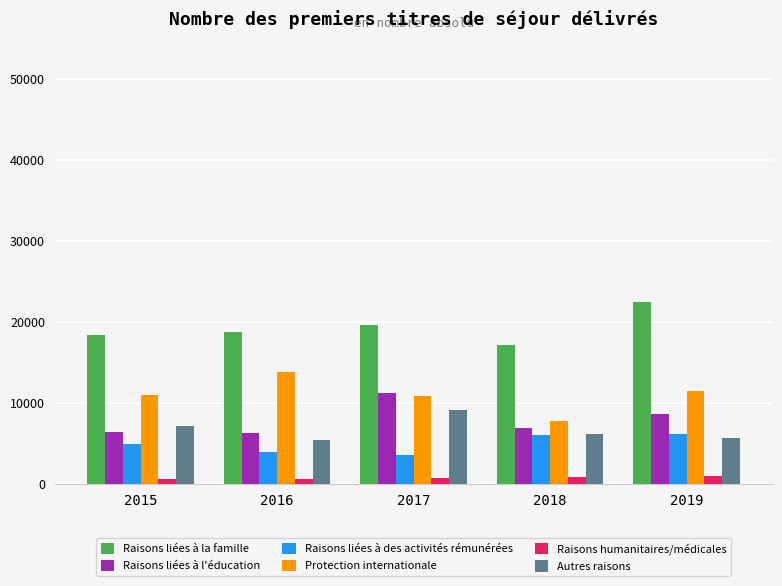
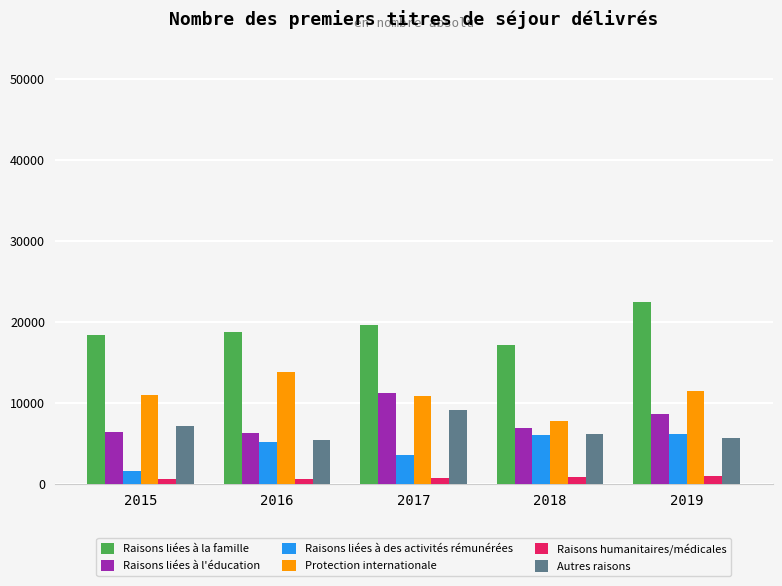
Raisons liées à des activités rémunérées, 2015: 5000 -> 2000
Raisons liées à des activités rémunérées, 2016: 4000 -> 5000
